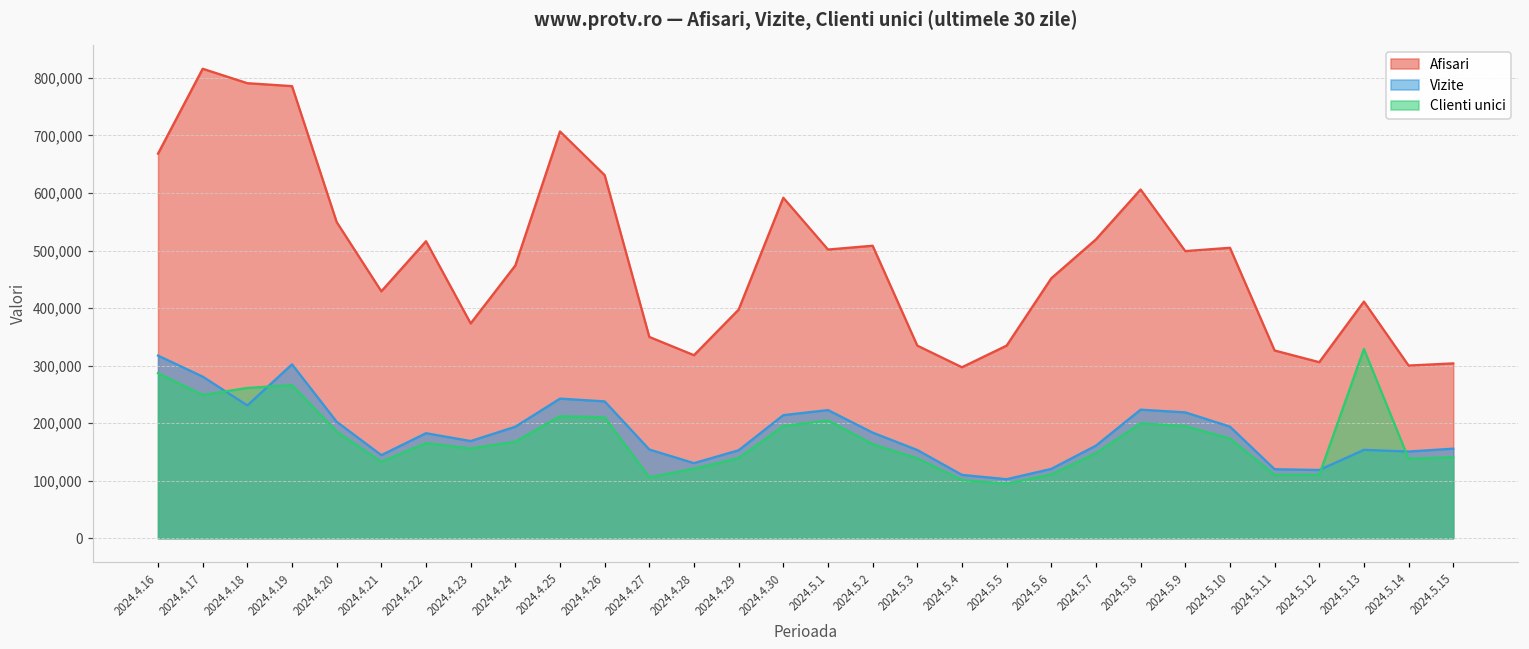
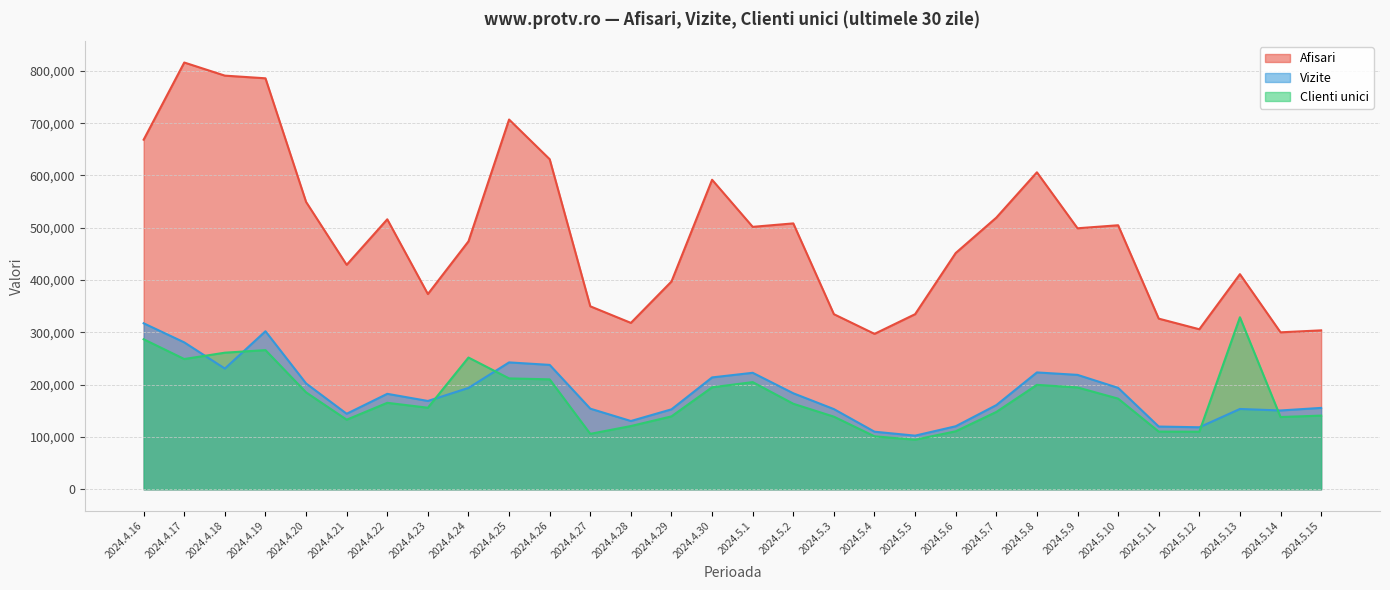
Clienti unici, 2024.4.24: 170,000 -> 250,000
